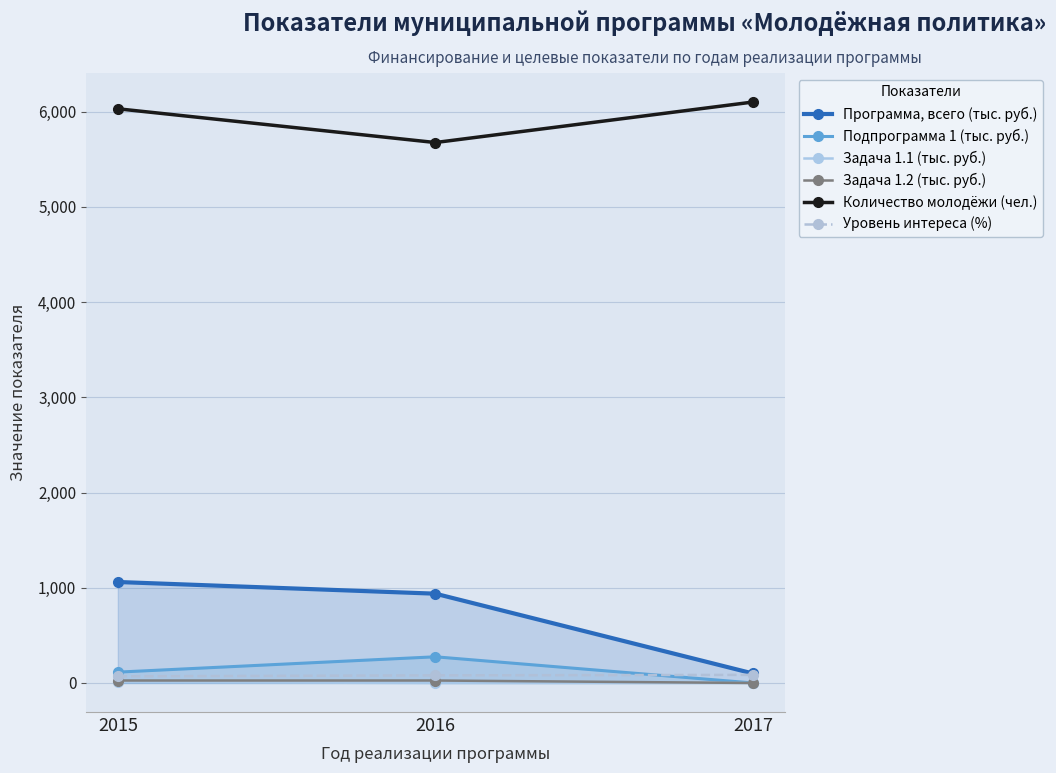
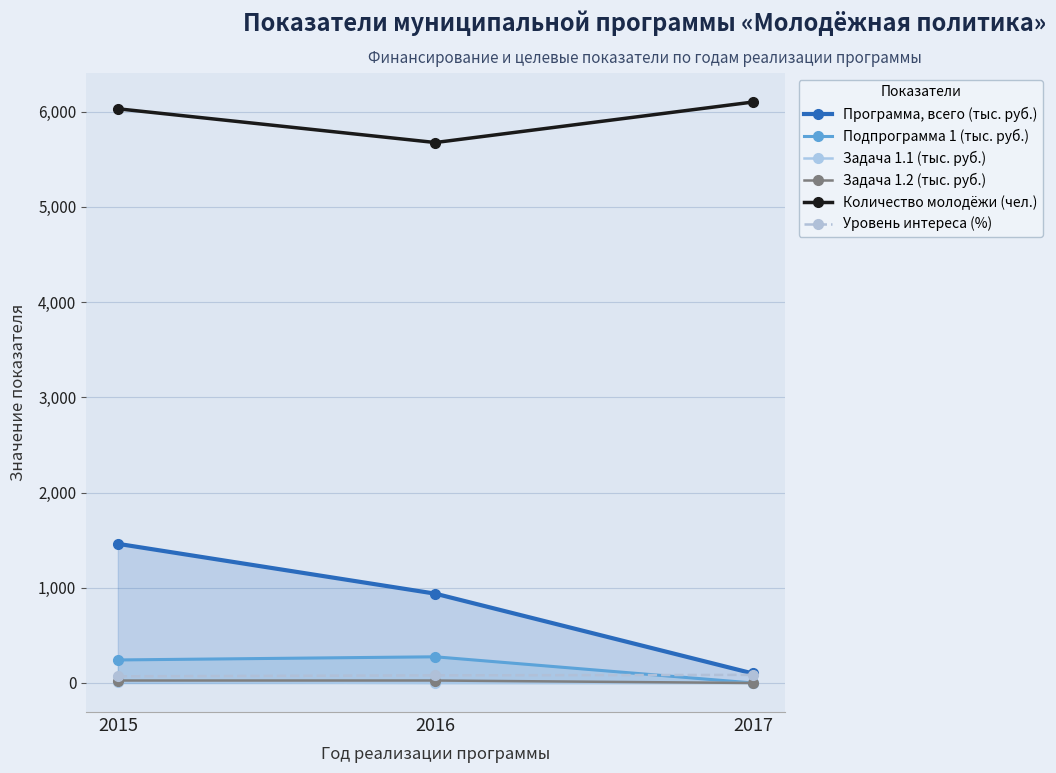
Программа, всего (тыс. руб.), 2015: 1,100 -> 1,500
Подпрограмма 1 (тыс. руб.), 2015: 100 -> 200
